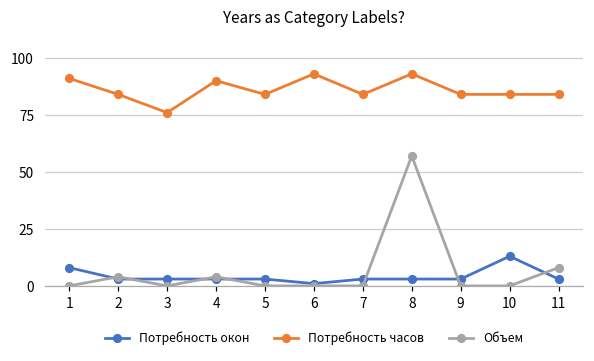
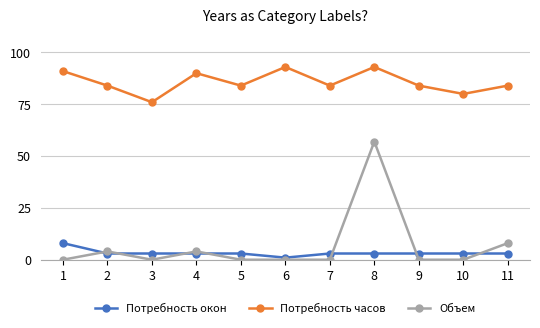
Потребность окон, 10: 13 -> 3
Потребность часов, 10: 84 -> 80
